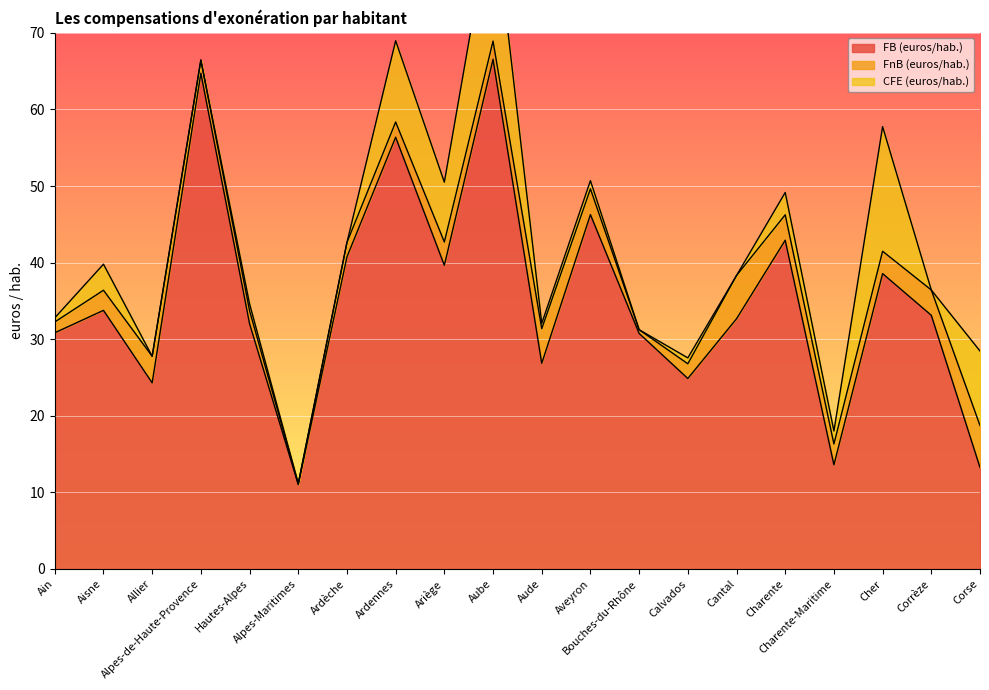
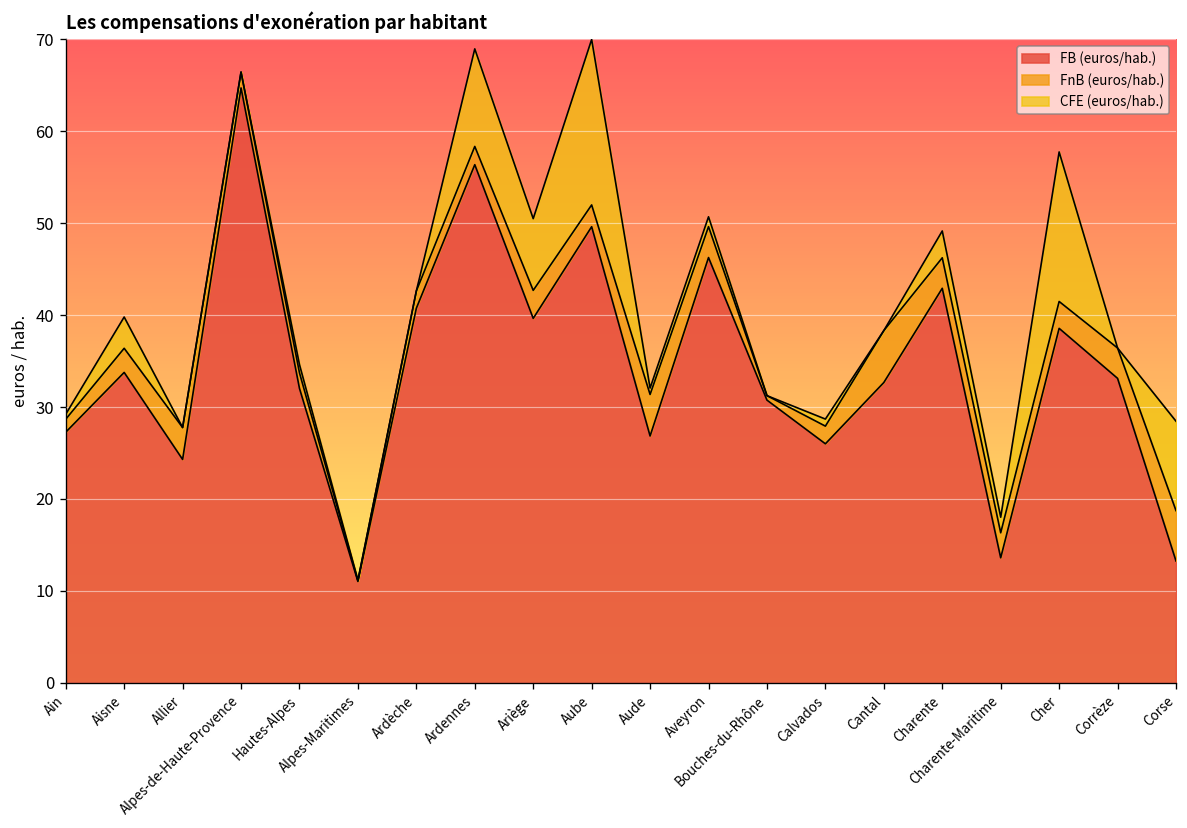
FB (euros/hab.), Ain: 31 -> 27
FB (euros/hab.), Aube: 67 -> 50
FB (euros/hab.), Calvados: 25 -> 26
